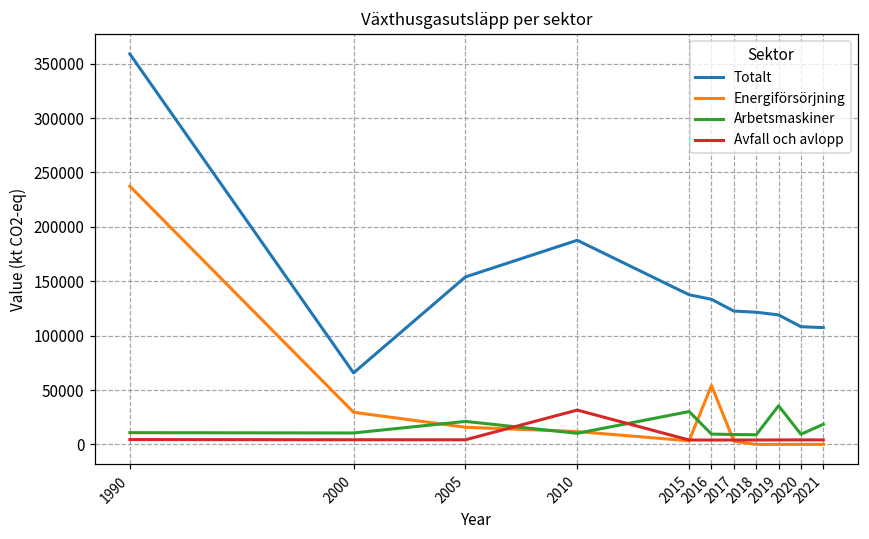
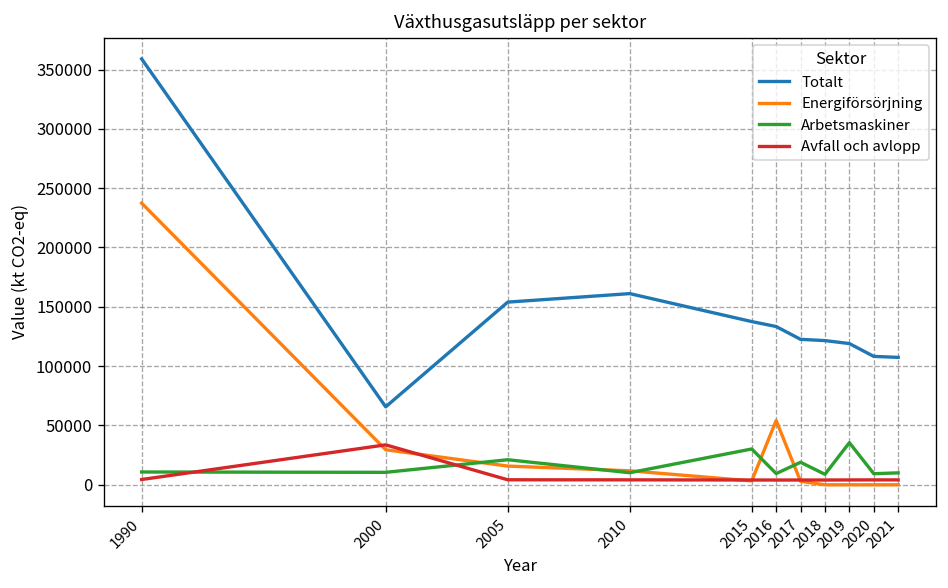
Avfall och avlopp, 2000: 0 -> 30000
Totalt, 2010: 190000 -> 160000
Avfall och avlopp, 2010: 30000 -> 0
Arbetsmaskiner, 2017: 10000 -> 20000
Arbetsmaskiner, 2021: 20000 -> 10000
